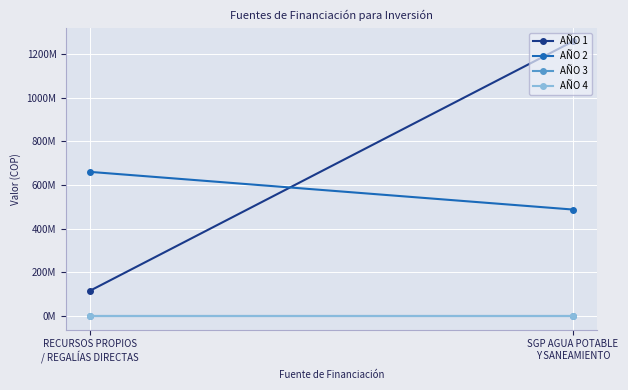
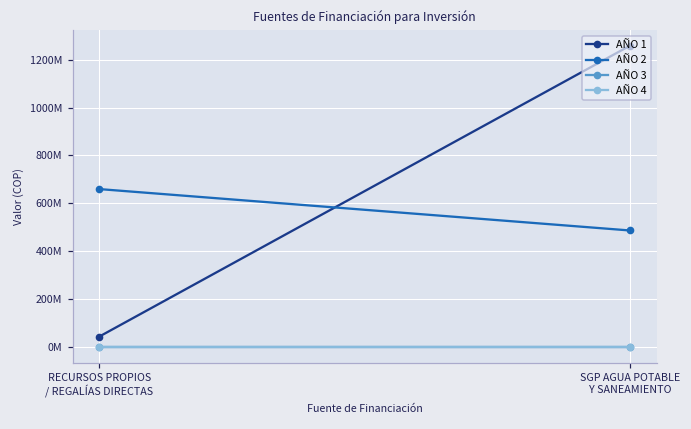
AÑO 1, RECURSOS PROPIOS / REGALÍAS DIRECTAS: 120000000 -> 50000000
